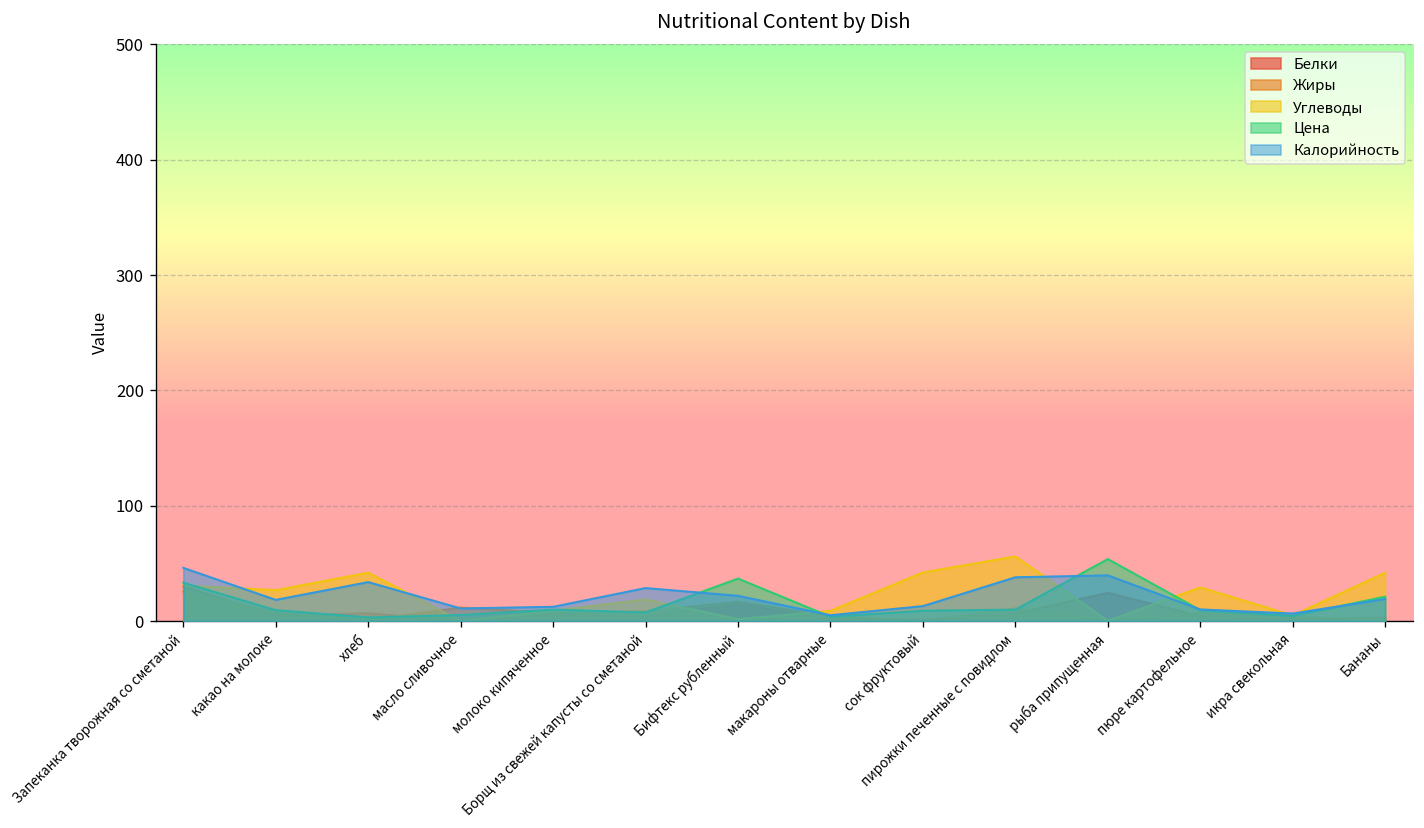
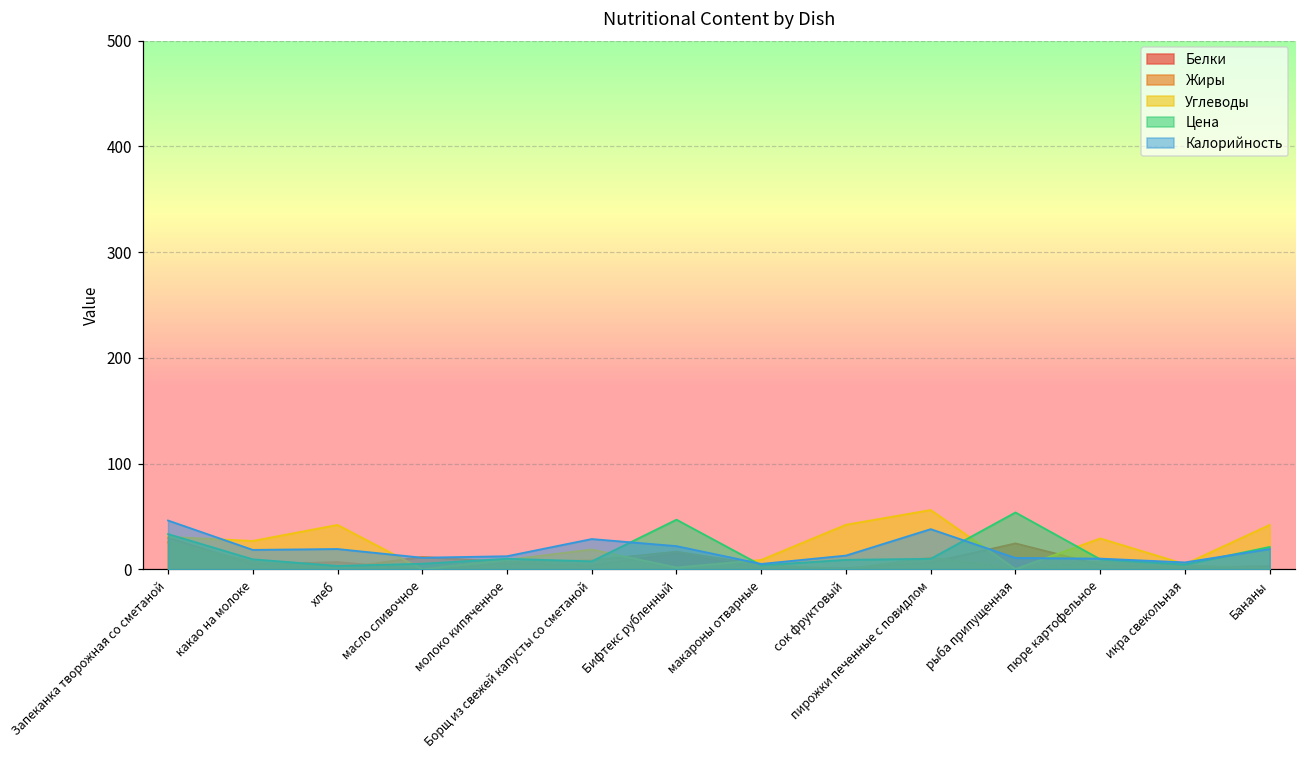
Калорийность, хлеб: 30 -> 20
Цена, Бифтекс рубленный: 40 -> 50
Калорийность, рыба припущенная: 40 -> 10
